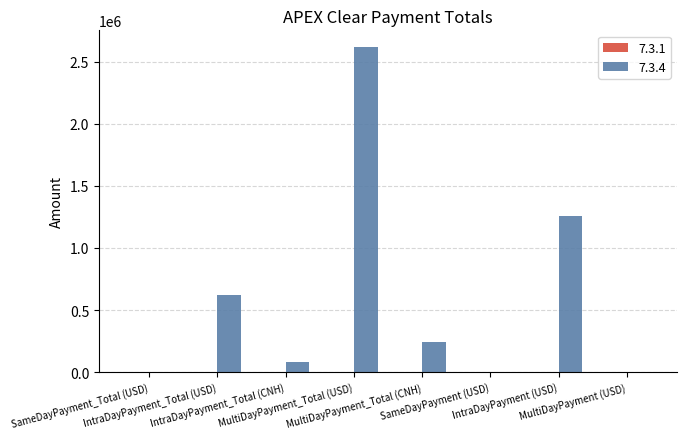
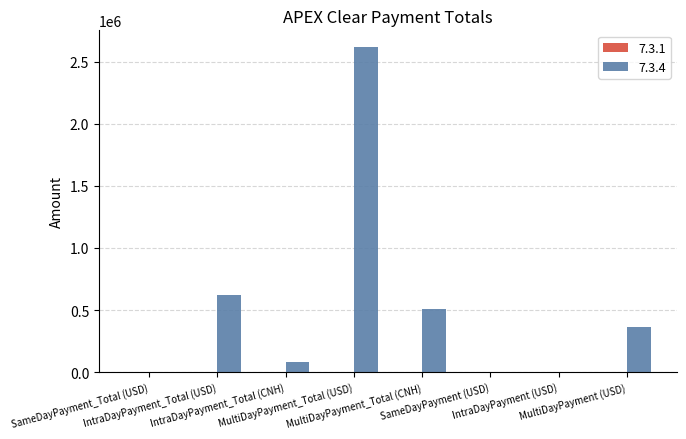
7.3.4, MultiDayPayment_Total (CNH): 240000 -> 510000
7.3.4, IntraDayPayment (USD): 1260000 -> 0
7.3.4, MultiDayPayment (USD): 0 -> 360000
